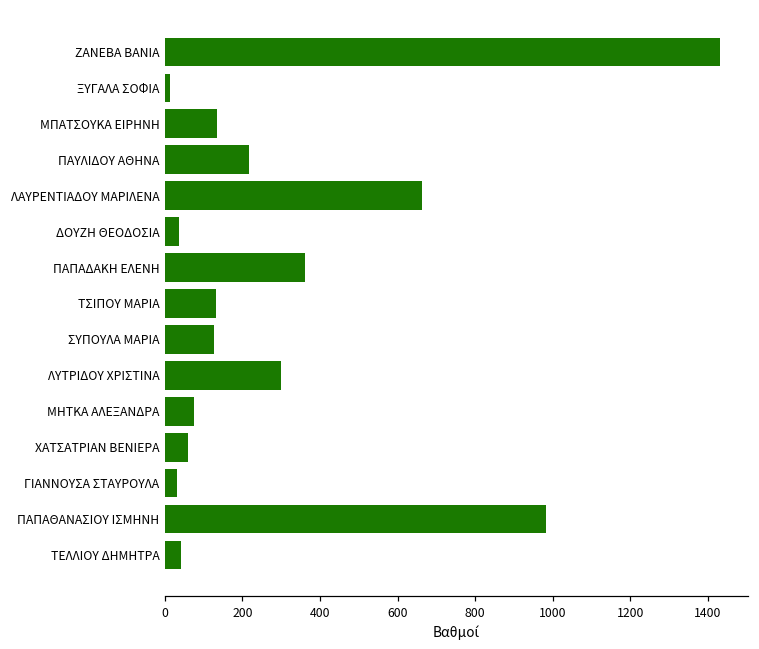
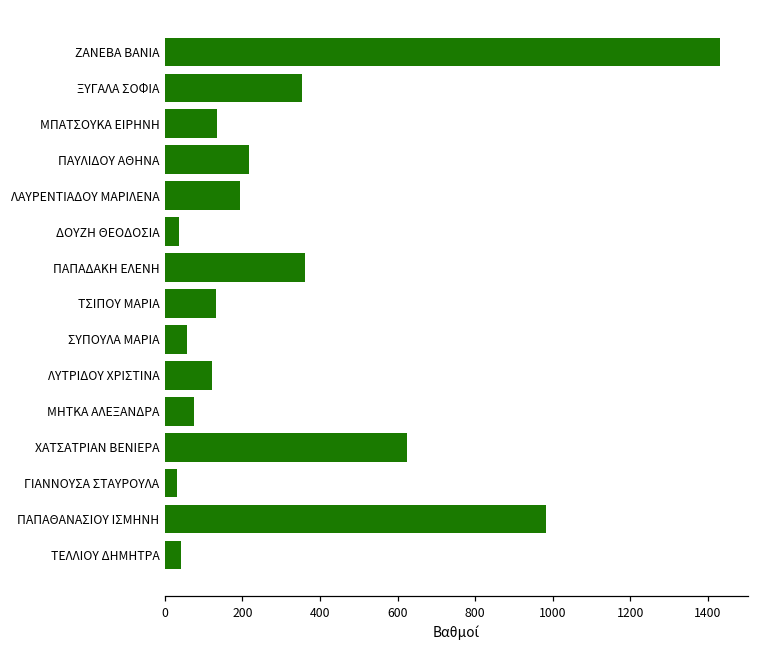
ΞΥΓΑΛΑ ΣΟΦΙΑ: 10 -> 350
ΛΑΥΡΕΝΤΙΑΔΟΥ ΜΑΡΙΛΕΝΑ: 660 -> 190
ΣΥΠΟΥΛΑ ΜΑΡΙΑ: 130 -> 60
ΛΥΤΡΙΔΟΥ ΧΡΙΣΤΙΝΑ: 300 -> 120
ΧΑΤΣΑΤΡΙΑΝ ΒΕΝΙΕΡΑ: 60 -> 620
